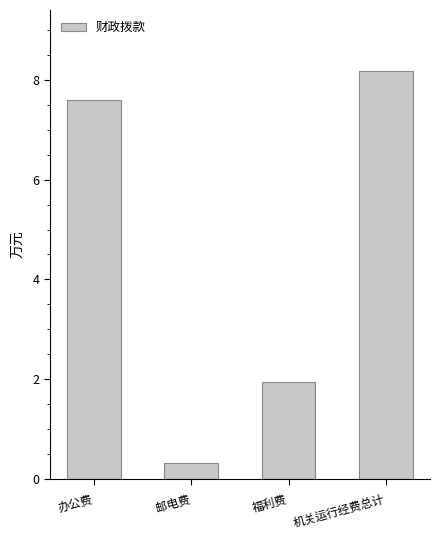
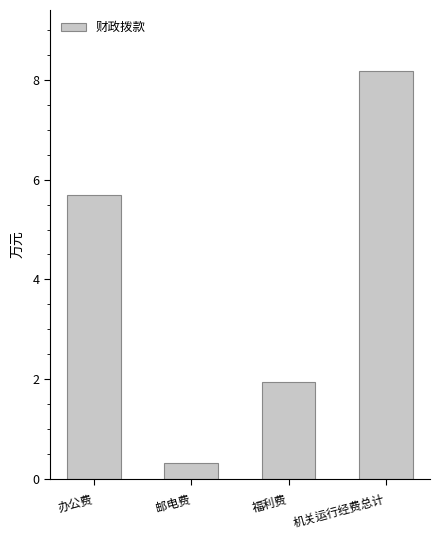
办公费: 7.6 -> 5.7
